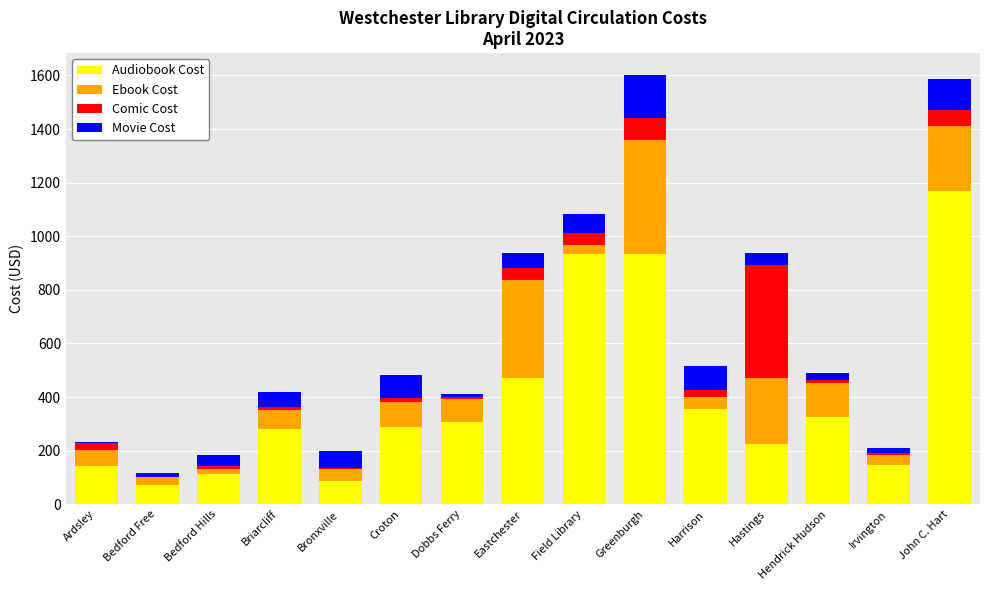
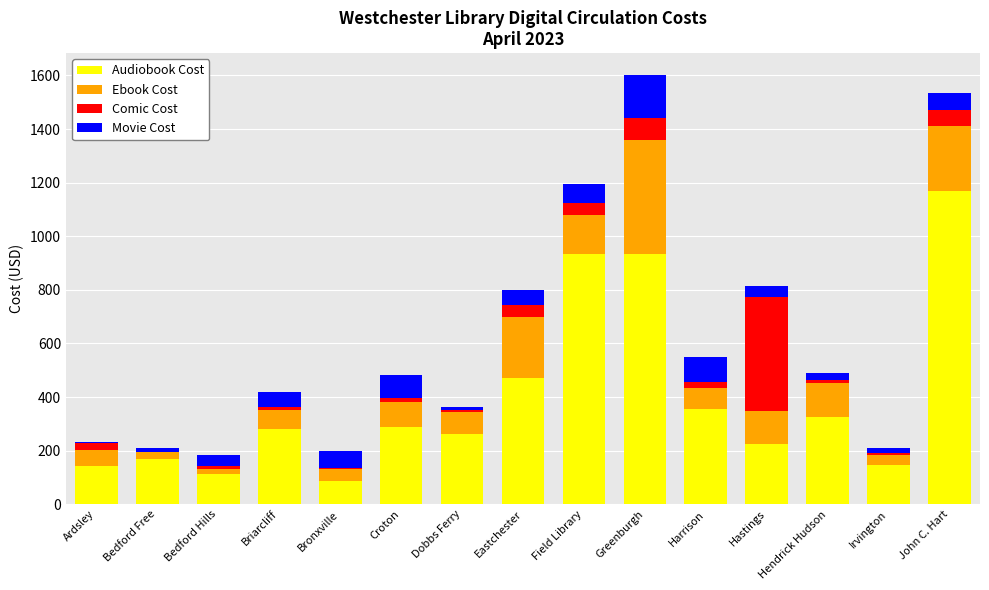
Audiobook Cost, Bedford Free: 70 -> 170
Audiobook Cost, Dobbs Ferry: 310 -> 260
Ebook Cost, Eastchester: 360 -> 230
Ebook Cost, Field Library: 30 -> 150
Ebook Cost, Harrison: 50 -> 80
Ebook Cost, Hastings: 250 -> 120
Movie Cost, John C. Hart: 120 -> 60
